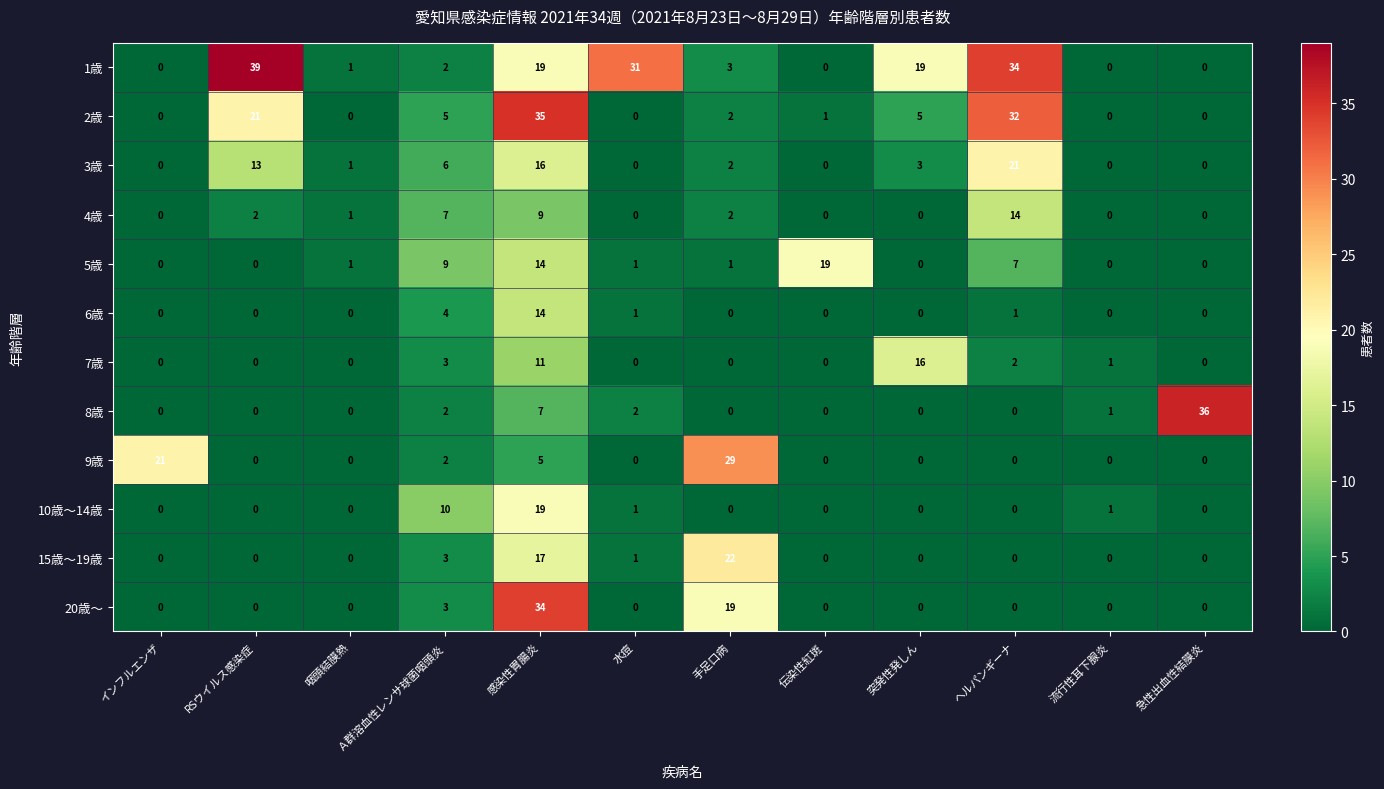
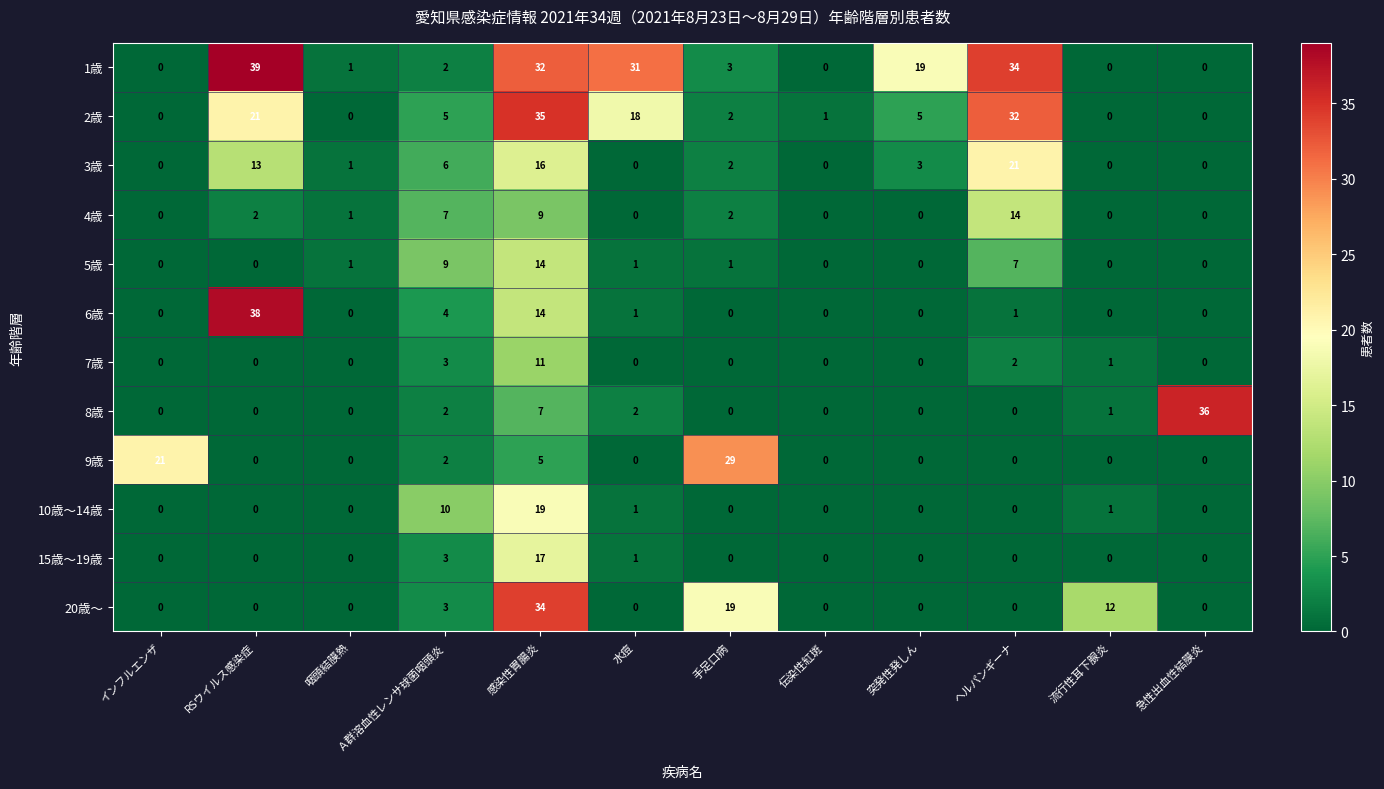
1歳, 感染性胃腸炎: 19 -> 32
2歳, 水痘: 0 -> 18
5歳, 伝染性紅斑: 19 -> 0
6歳, RSウイルス感染症: 0 -> 38
7歳, 突発性発しん: 16 -> 0
15歳～19歳, 手足口病: 22 -> 0
20歳～, 流行性耳下腺炎: 0 -> 12
